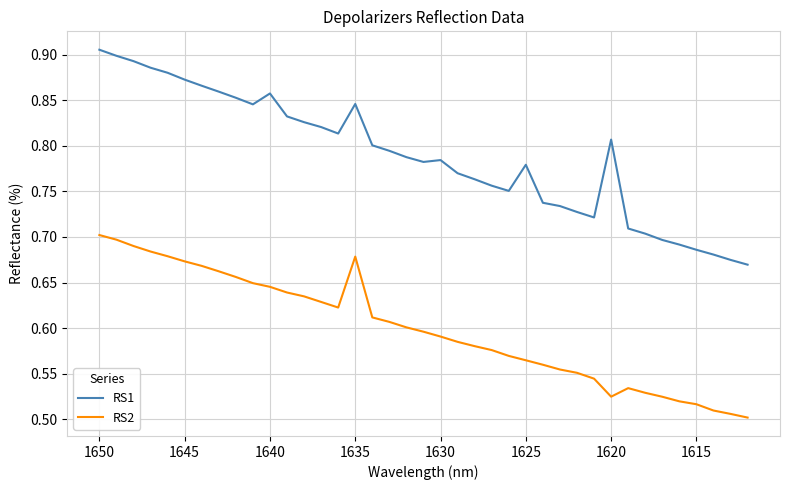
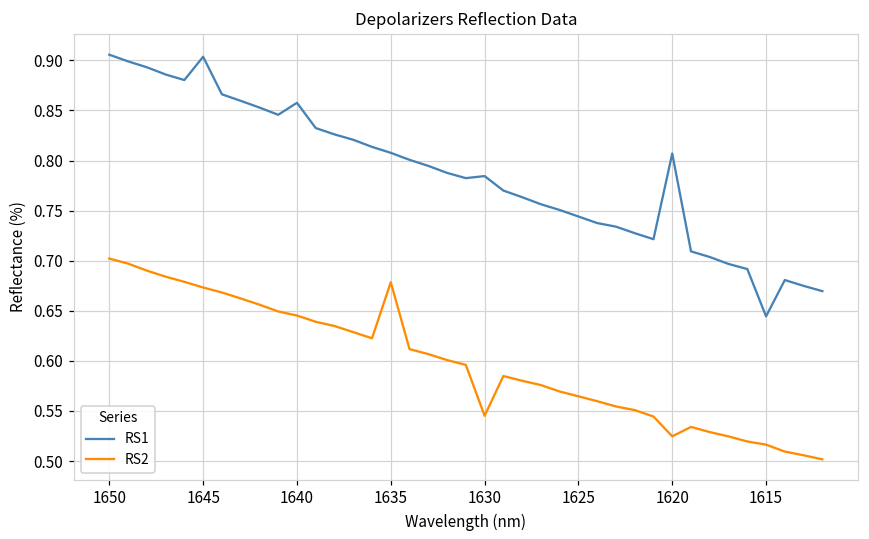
RS1, 1645: 0.87 -> 0.90
RS1, 1635: 0.85 -> 0.81
RS2, 1630: 0.59 -> 0.55
RS1, 1625: 0.78 -> 0.74
RS1, 1615: 0.69 -> 0.64
